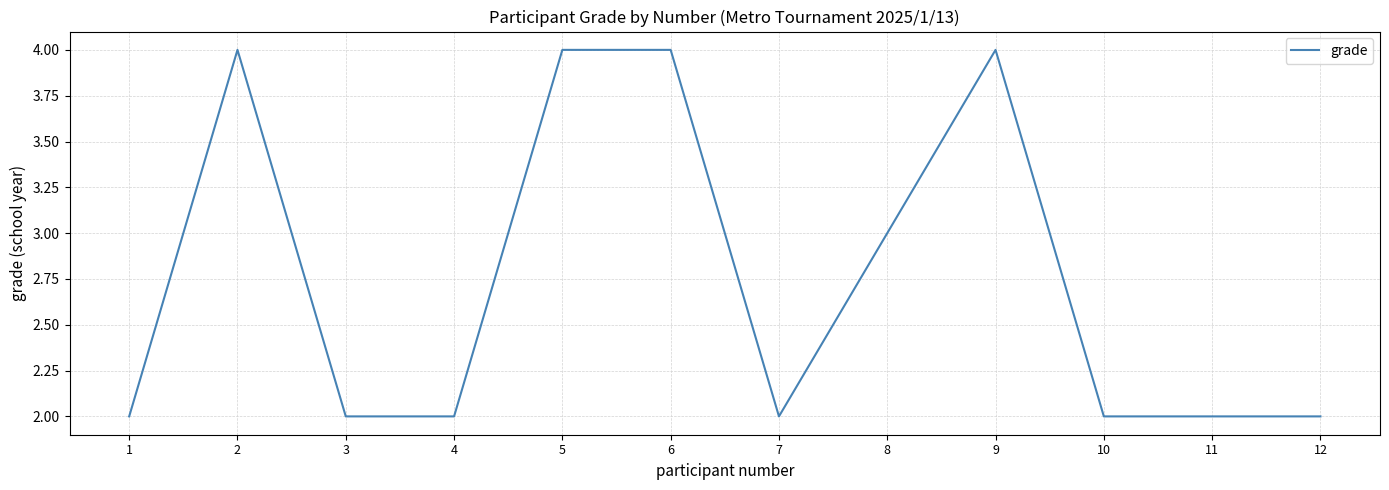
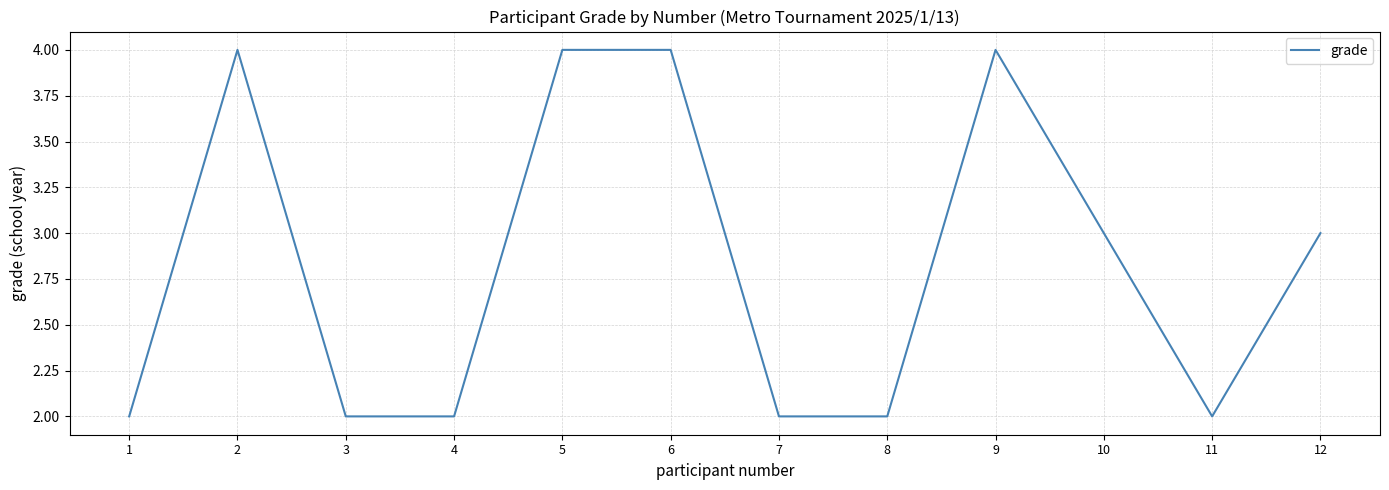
8: 3 -> 2
10: 2 -> 3
12: 2 -> 3
